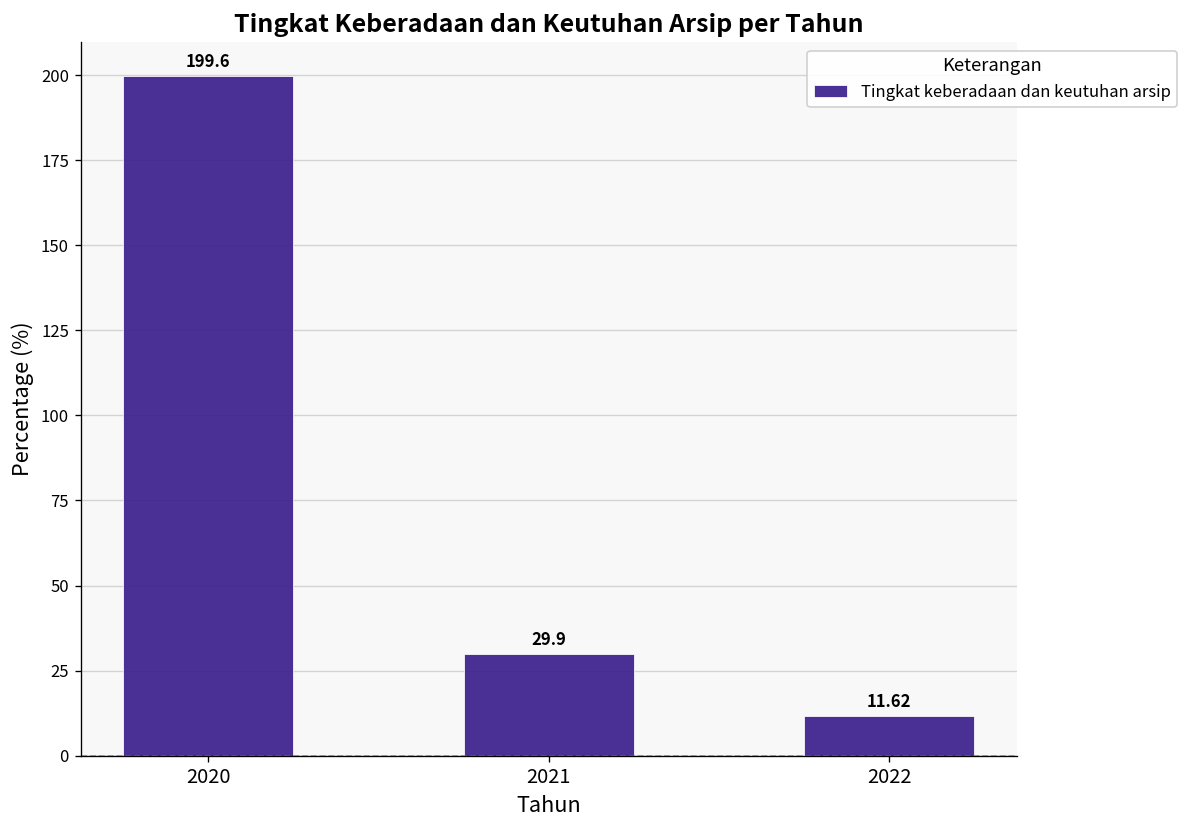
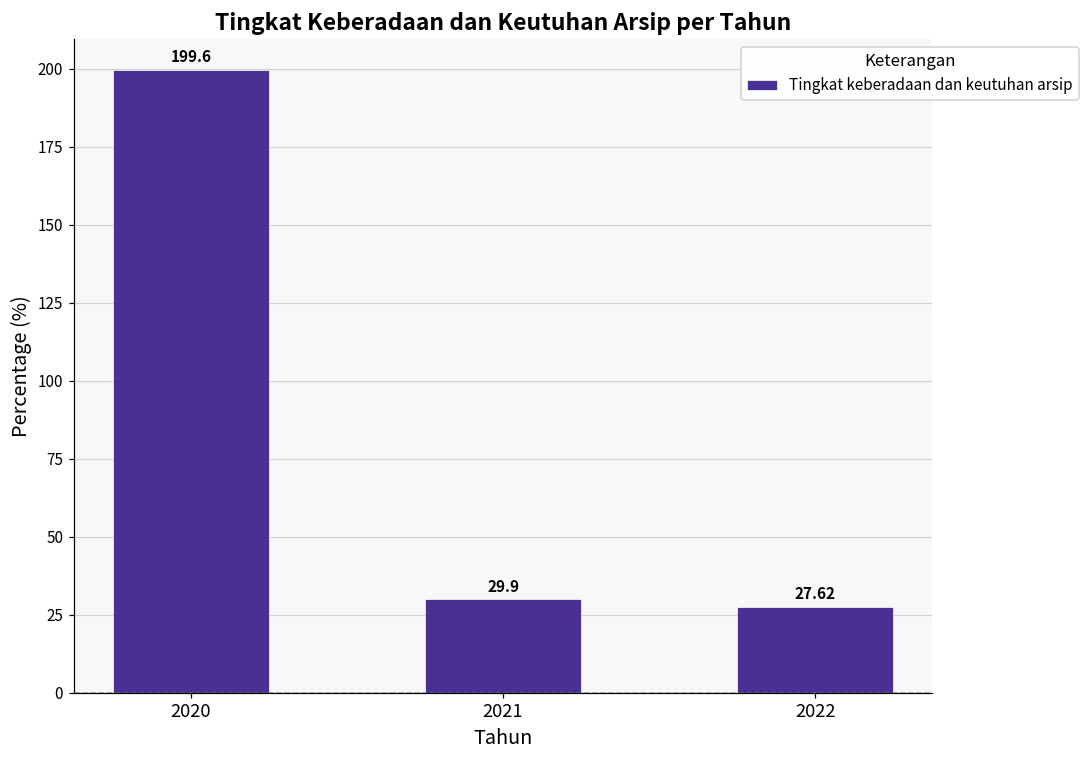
2022: 11.62 -> 27.62
